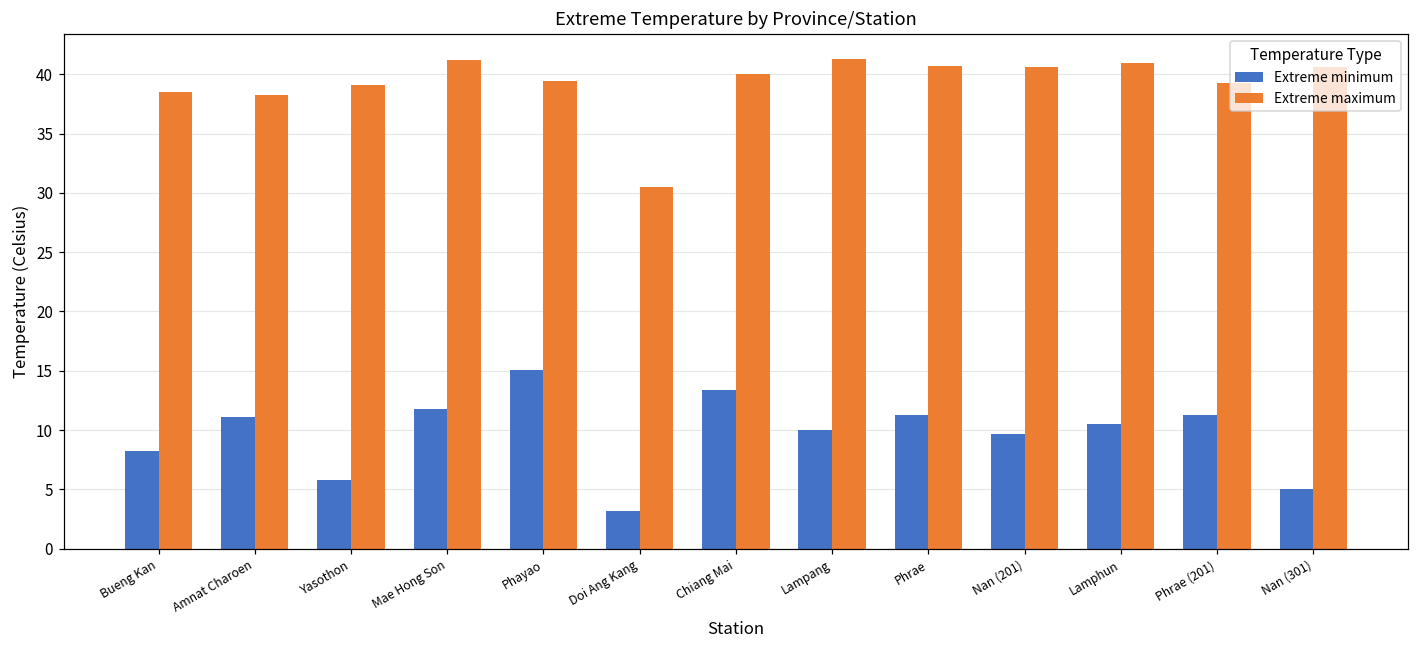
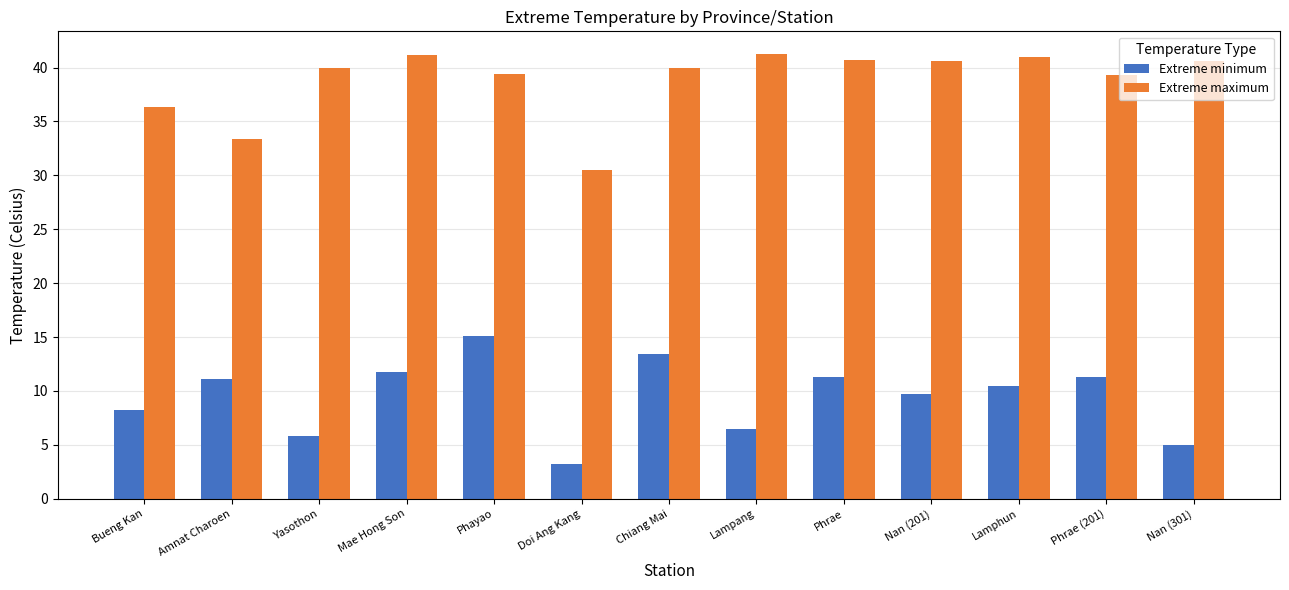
Extreme maximum, Bueng Kan: 38.5 -> 36.3
Extreme maximum, Amnat Charoen: 38.3 -> 33.4
Extreme maximum, Yasothon: 39.1 -> 40.0
Extreme minimum, Lampang: 10.0 -> 6.5
